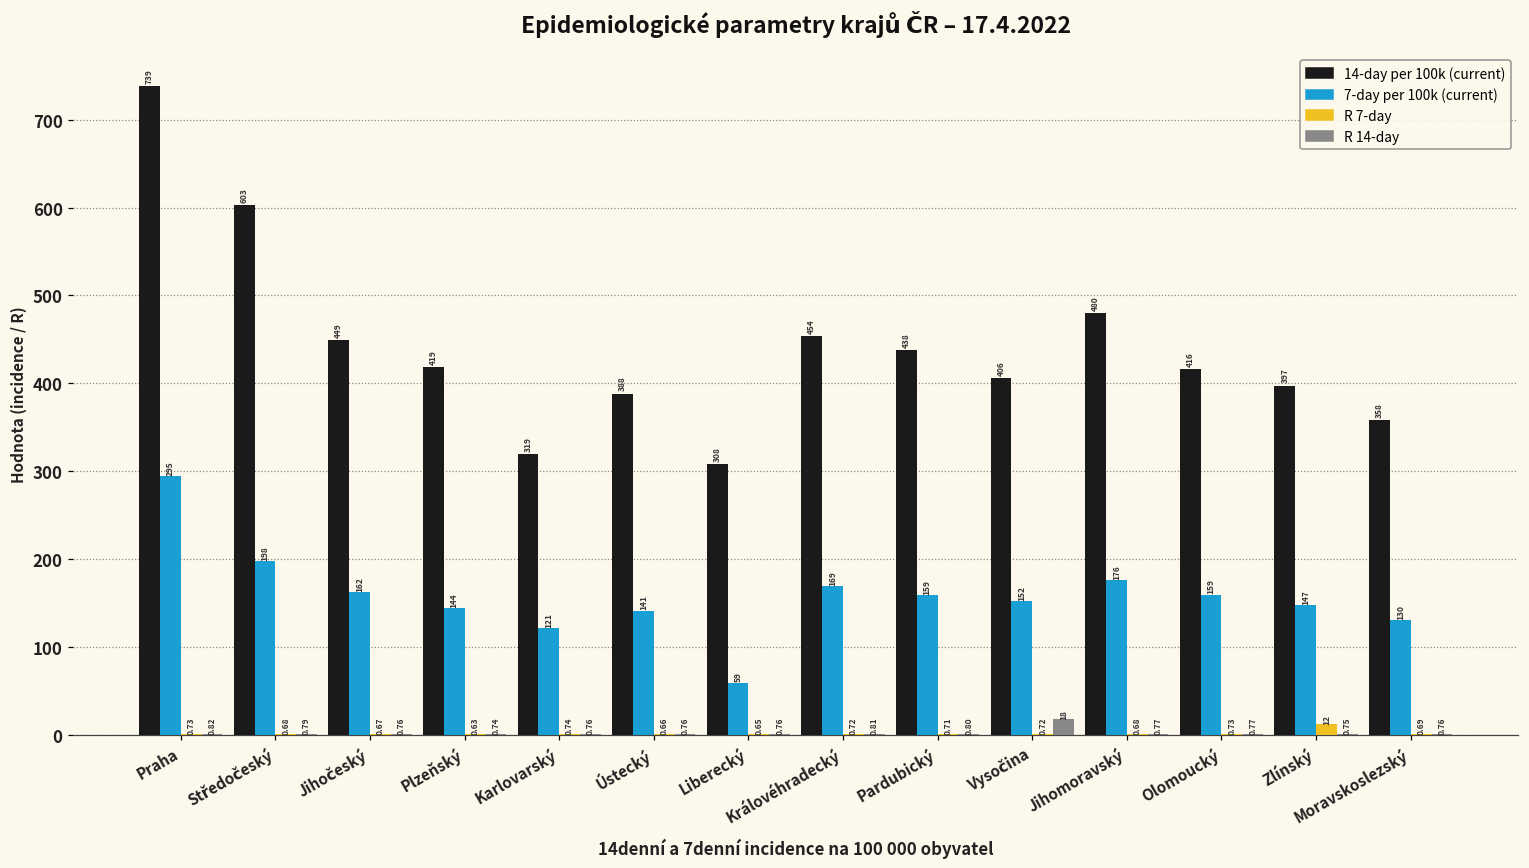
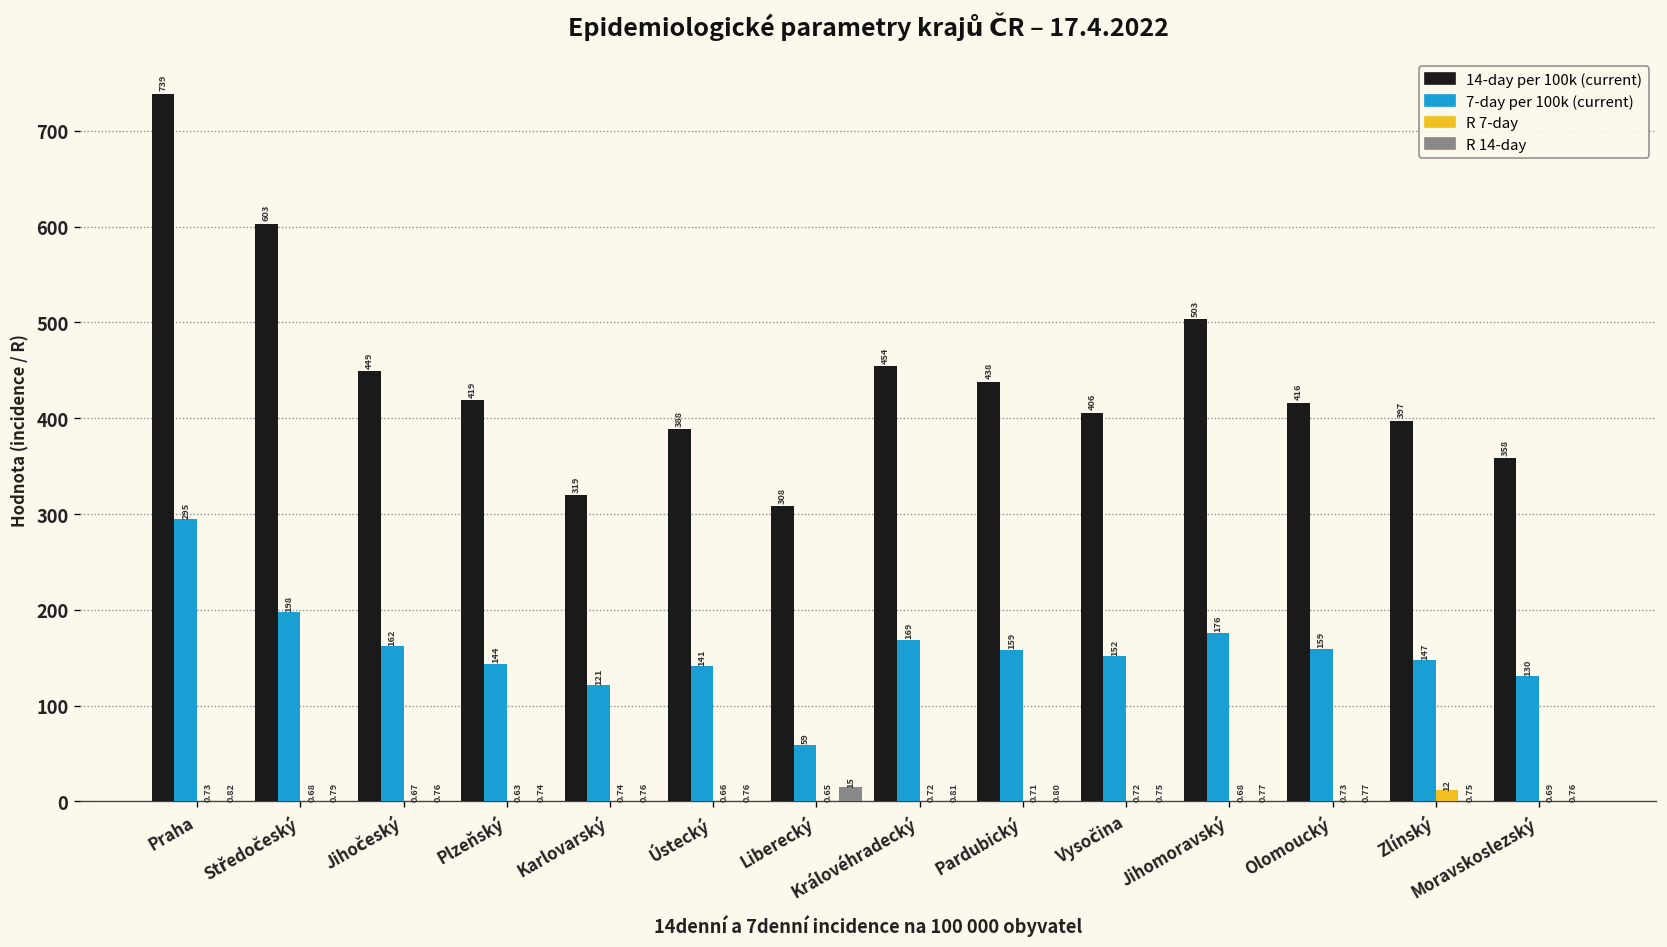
R 14-day, Liberecký: 0.76 -> 15
R 14-day, Vysočina: 18 -> 0.75
14-day per 100k (current), Jihomoravský: 480 -> 503
